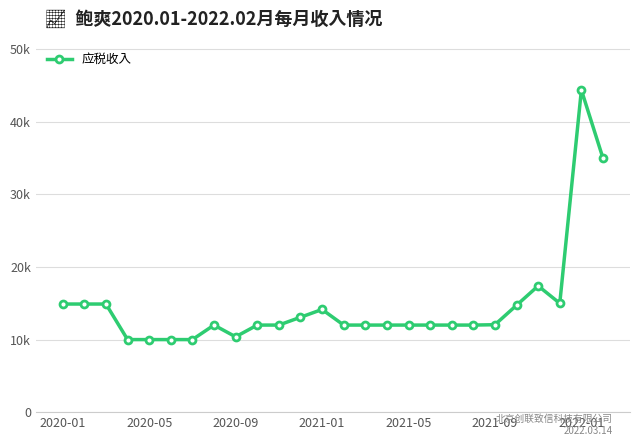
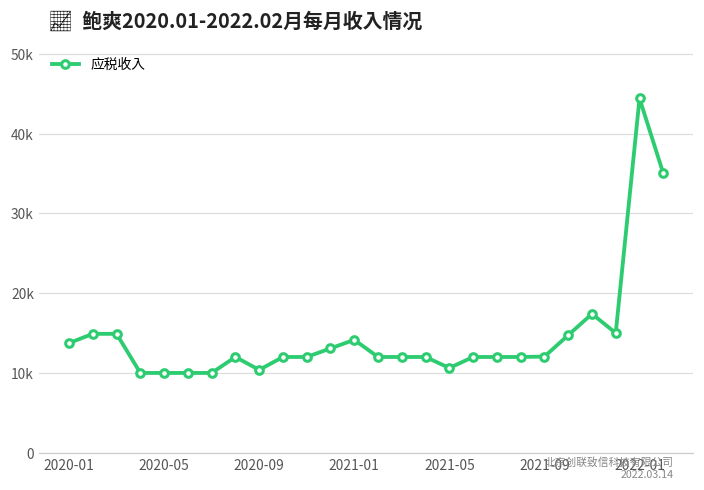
2020-01: 15000 -> 14000
2021-05: 12000 -> 11000
